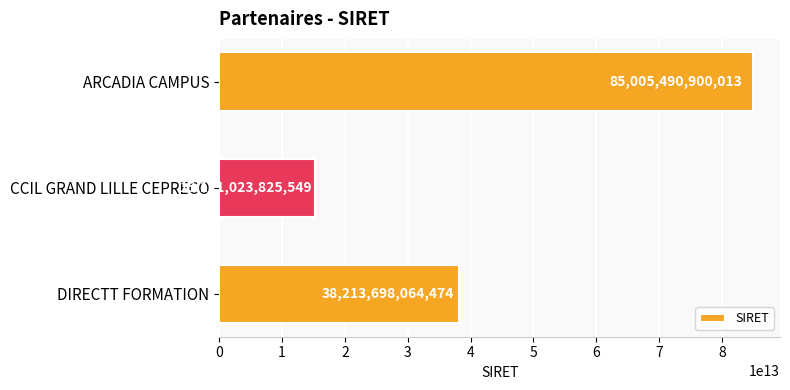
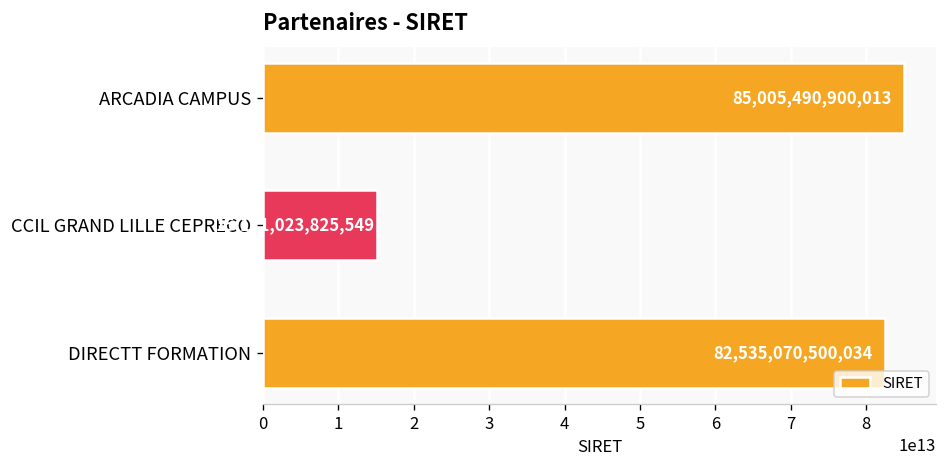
DIRECTT FORMATION: 38,213,698,064,474 -> 82,535,070,500,034
